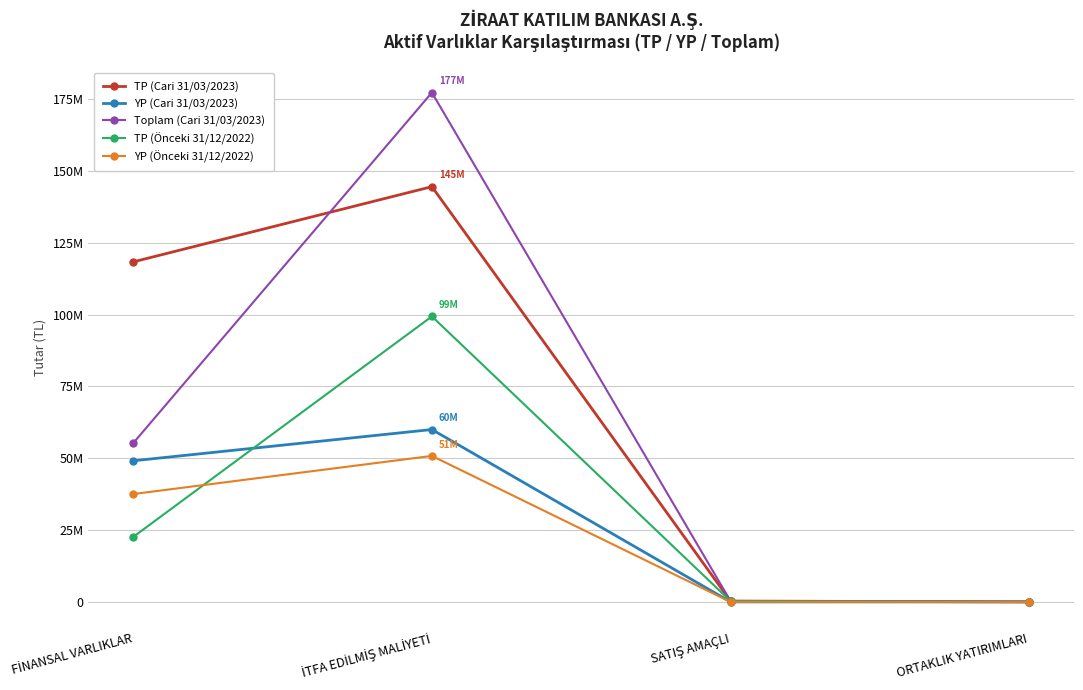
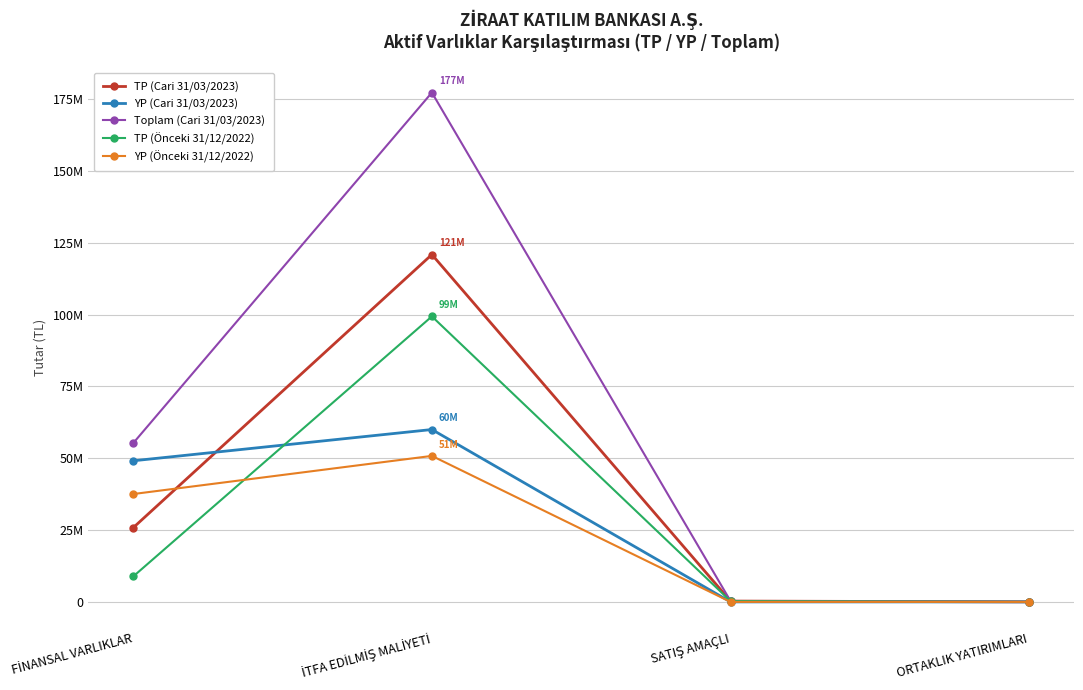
TP (Cari 31/03/2023), FİNANSAL VARLIKLAR: 118000000 -> 26000000
TP (Önceki 31/12/2022), FİNANSAL VARLIKLAR: 23000000 -> 9000000
TP (Cari 31/03/2023), İTFA EDİLMİŞ MALİYETİ: 145M -> 121M
